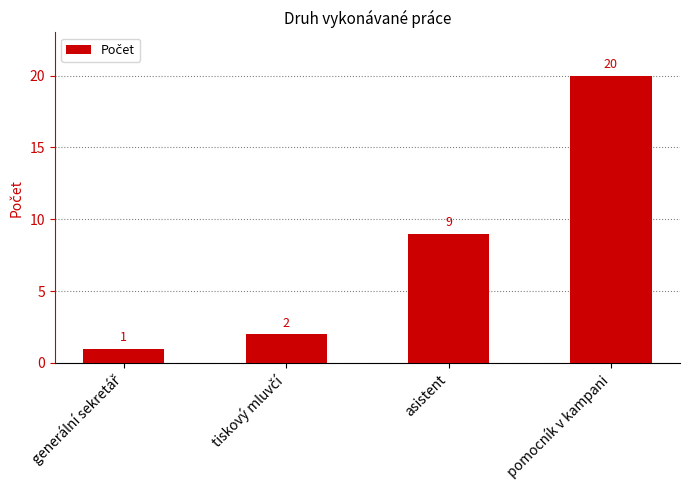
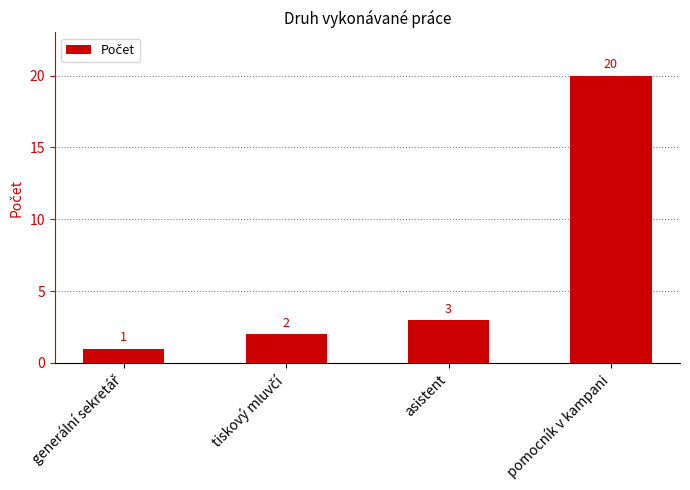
asistent: 9 -> 3
